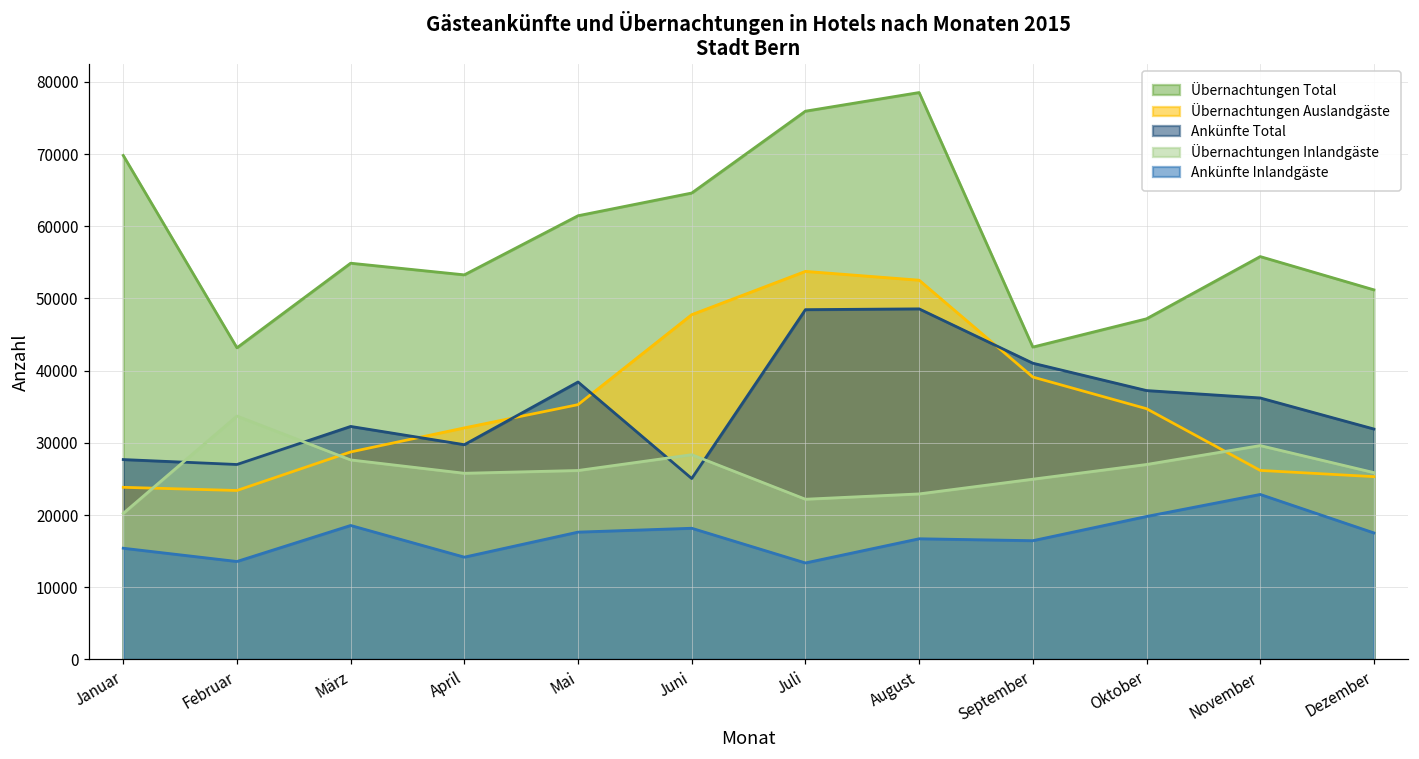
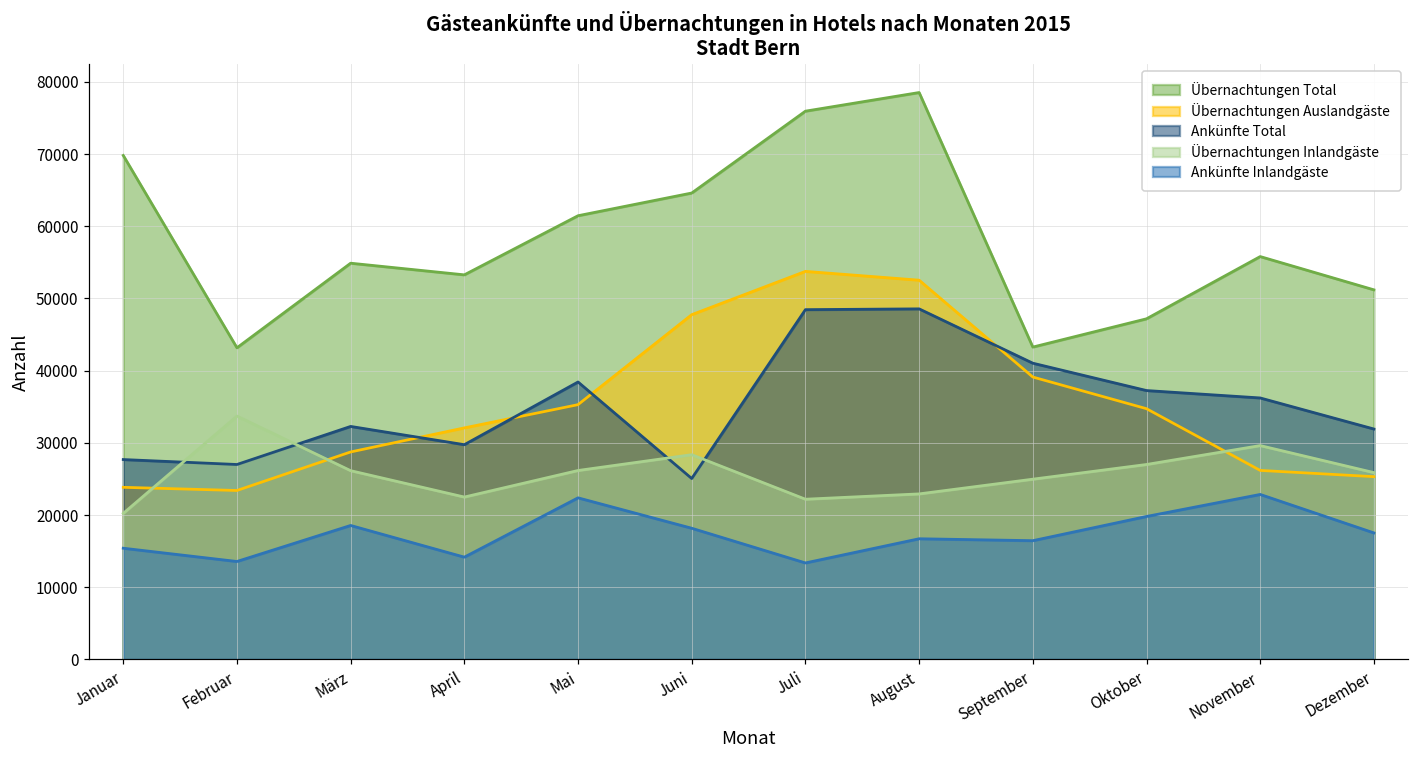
Übernachtungen Inlandgäste, März: 28000 -> 26000
Übernachtungen Inlandgäste, April: 26000 -> 22000
Ankünfte Inlandgäste, Mai: 18000 -> 22000
